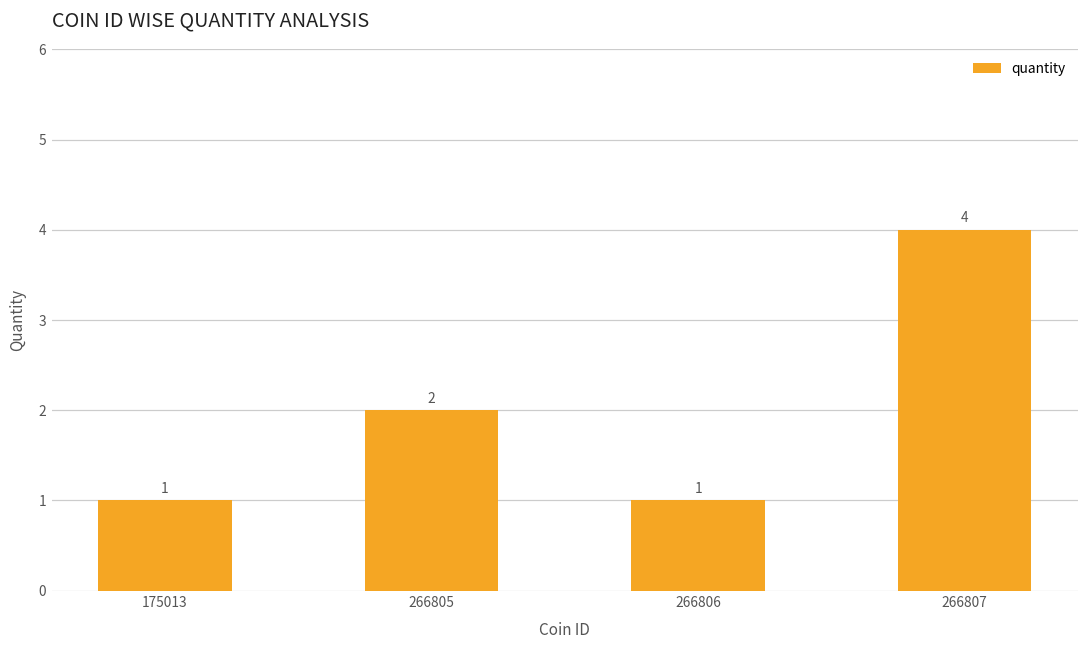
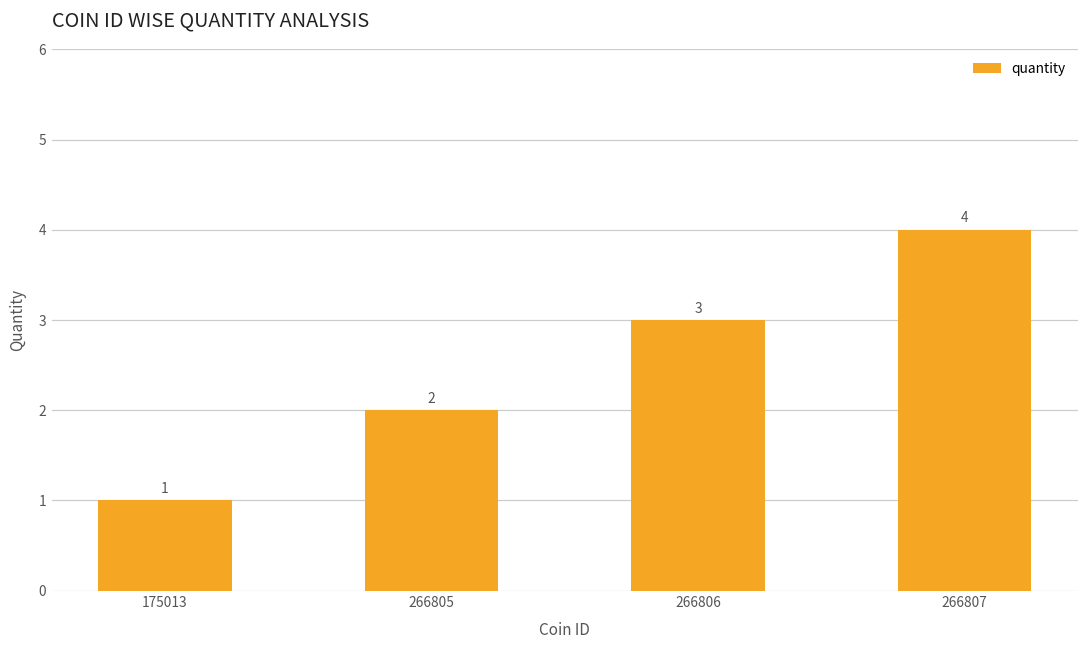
266806: 1 -> 3
